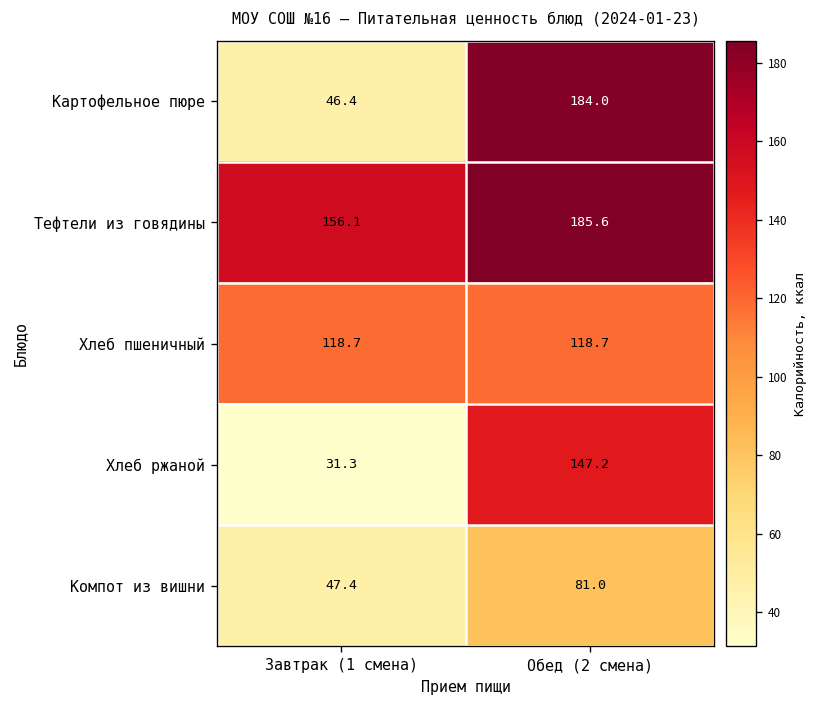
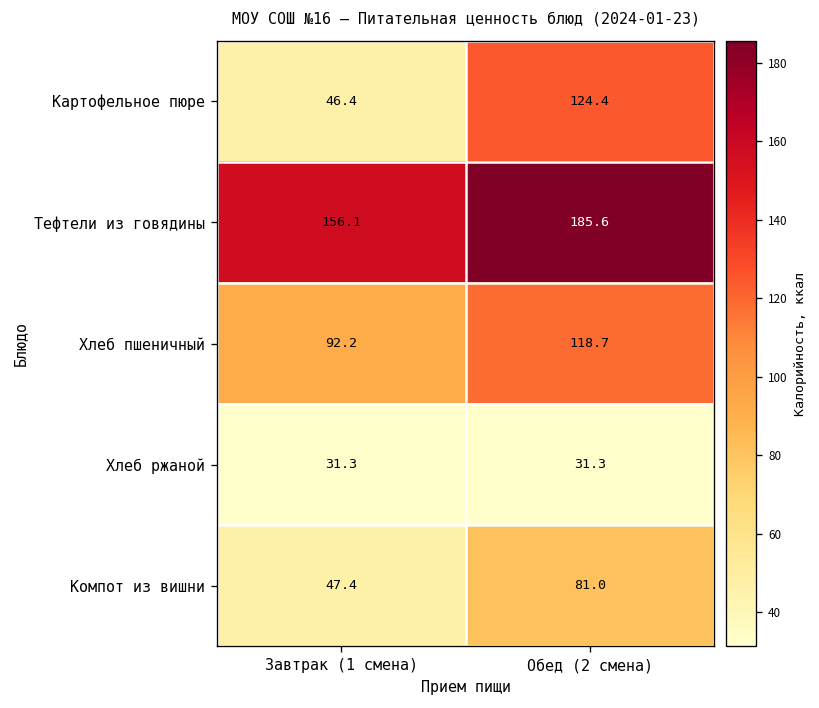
Картофельное пюре, Обед (2 смена): 184.0 -> 124.4
Хлеб пшеничный, Завтрак (1 смена): 118.7 -> 92.2
Хлеб ржаной, Обед (2 смена): 147.2 -> 31.3
